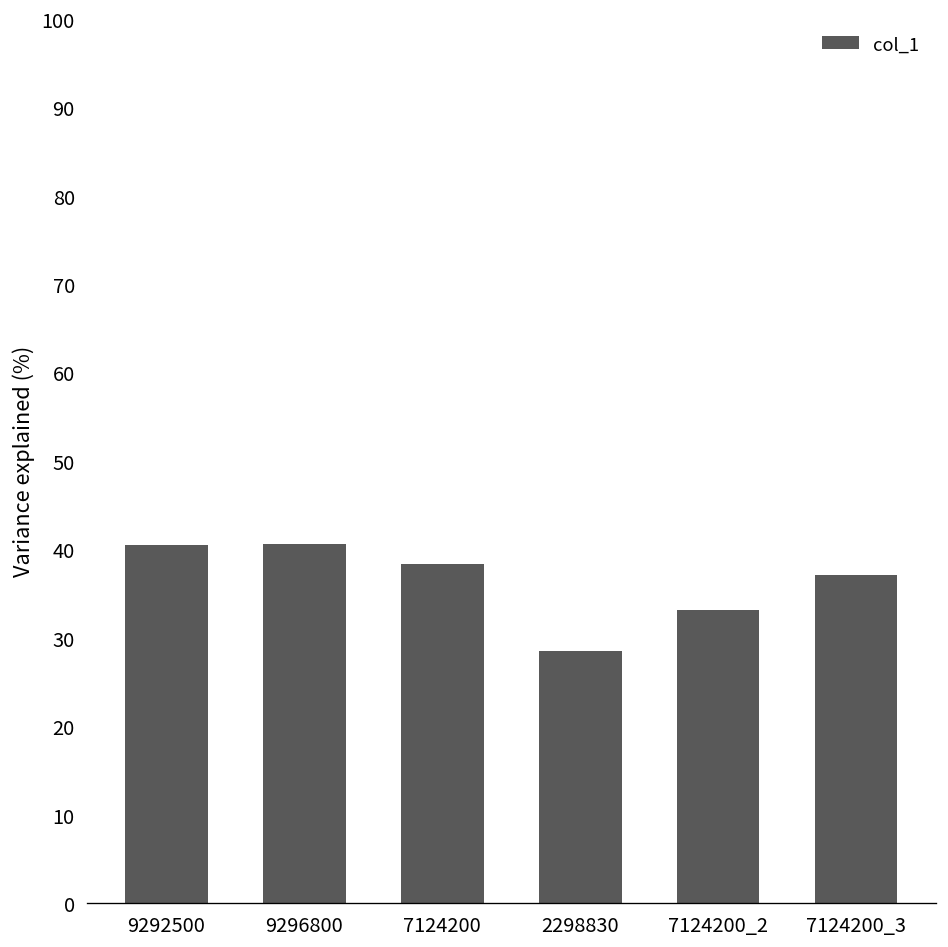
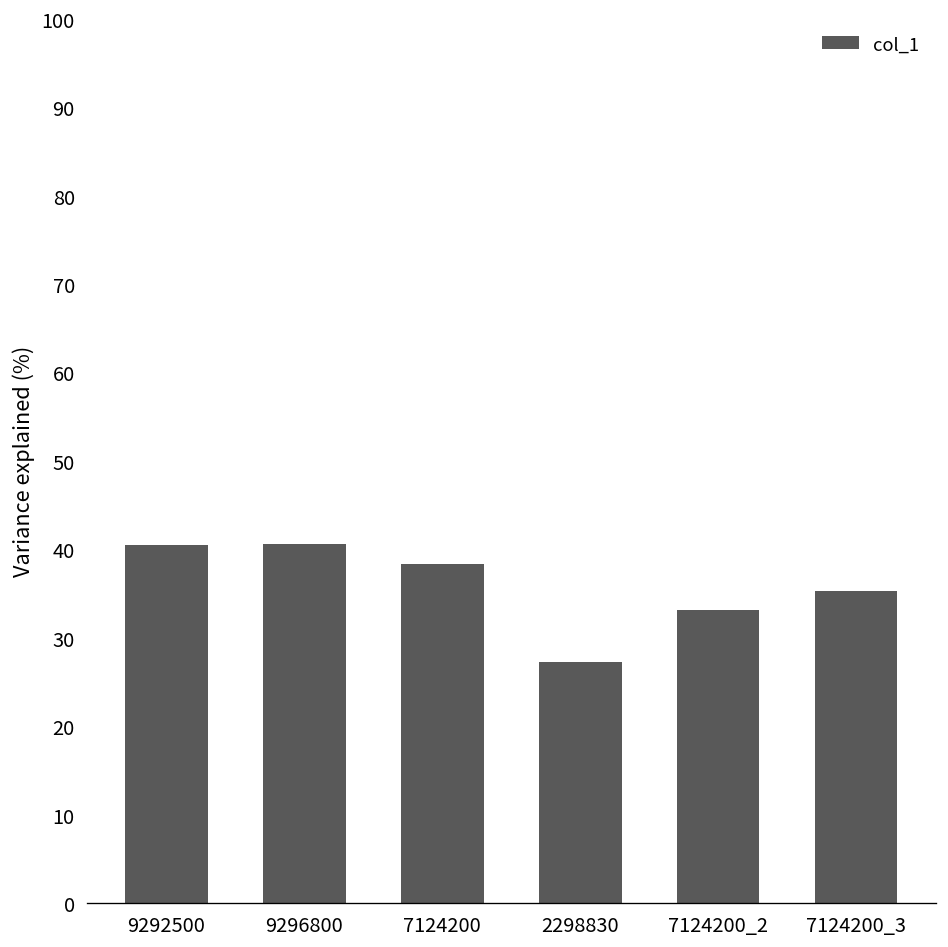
2298830: 28 -> 27
7124200_3: 37 -> 35
